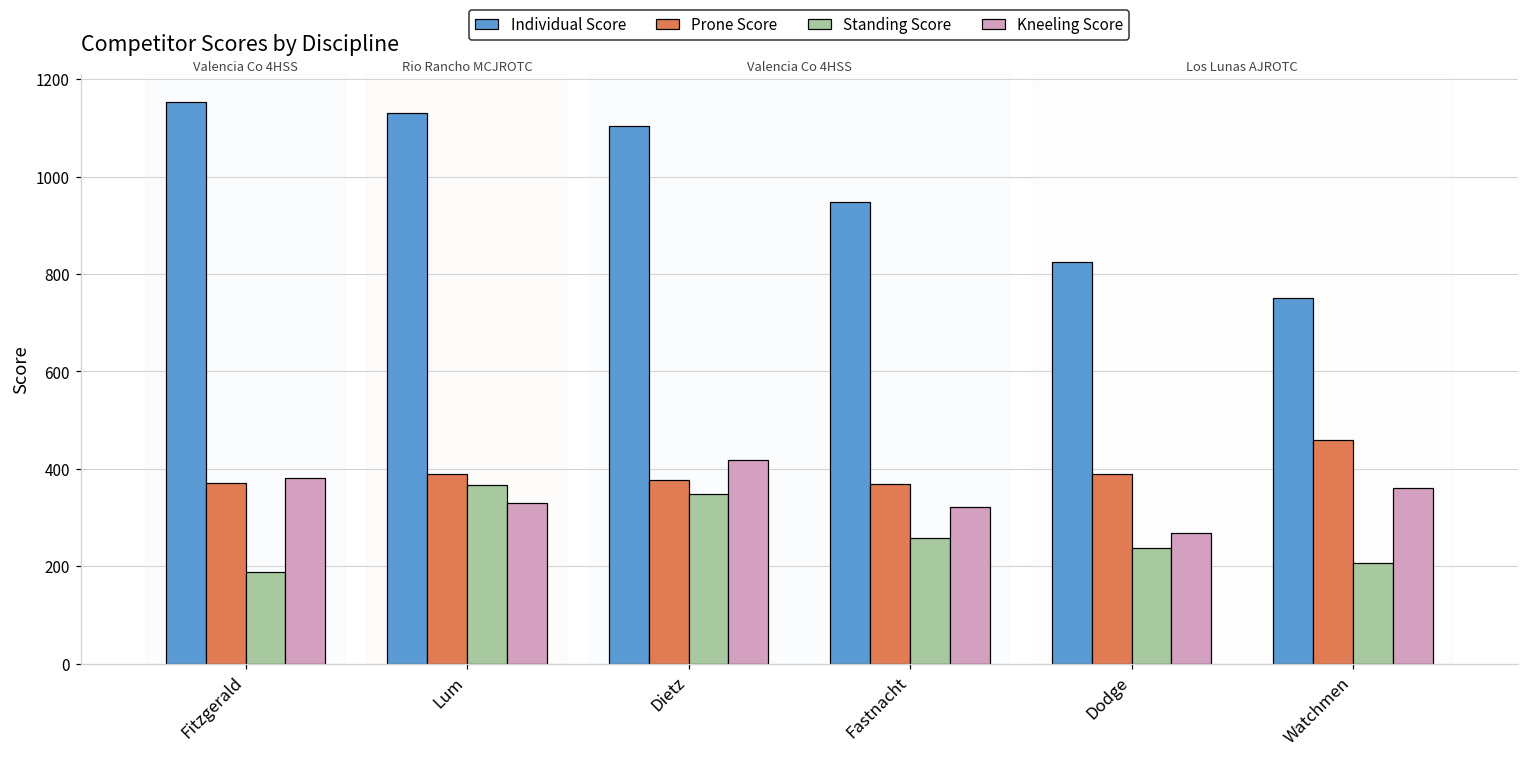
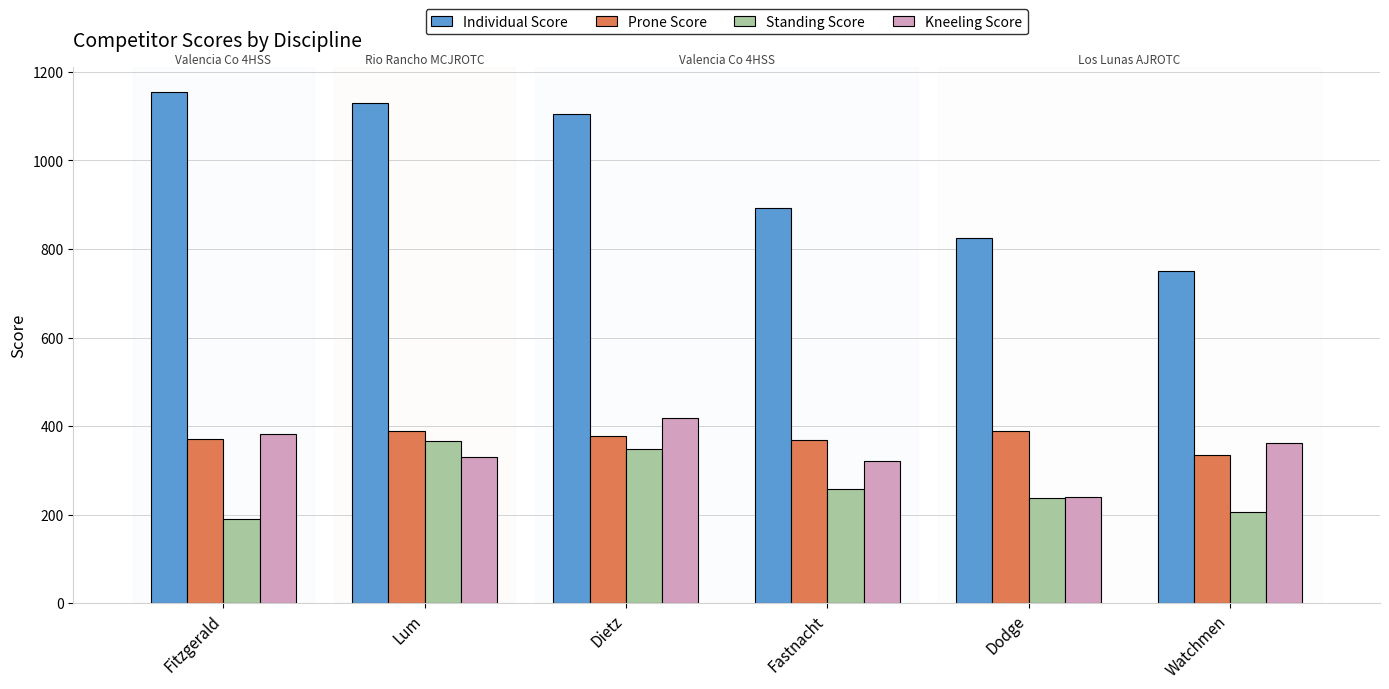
Individual Score, Fastnacht: 950 -> 890
Kneeling Score, Dodge: 270 -> 240
Prone Score, Watchmen: 460 -> 330
